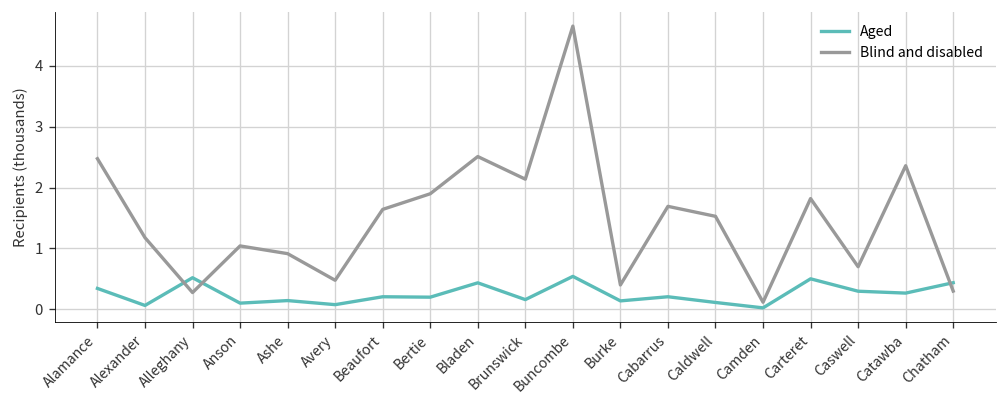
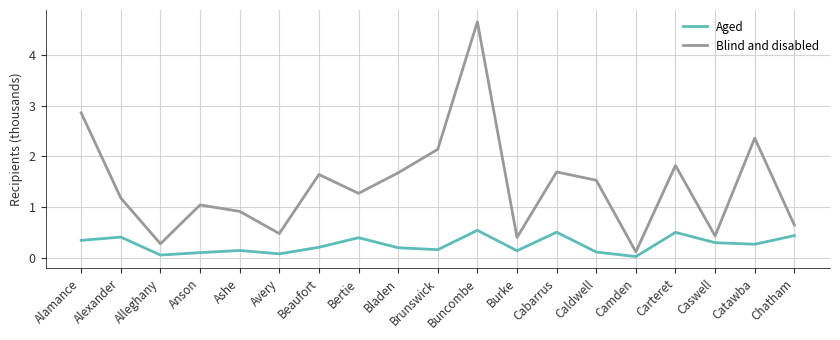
Blind and disabled, Alamance: 2.5 -> 2.9
Aged, Alexander: 0.1 -> 0.4
Aged, Alleghany: 0.5 -> 0.1
Aged, Bertie: 0.2 -> 0.4
Blind and disabled, Bertie: 1.9 -> 1.3
Aged, Bladen: 0.4 -> 0.2
Blind and disabled, Bladen: 2.5 -> 1.7
Aged, Cabarrus: 0.2 -> 0.5
Blind and disabled, Caswell: 0.7 -> 0.4
Blind and disabled, Chatham: 0.3 -> 0.6
